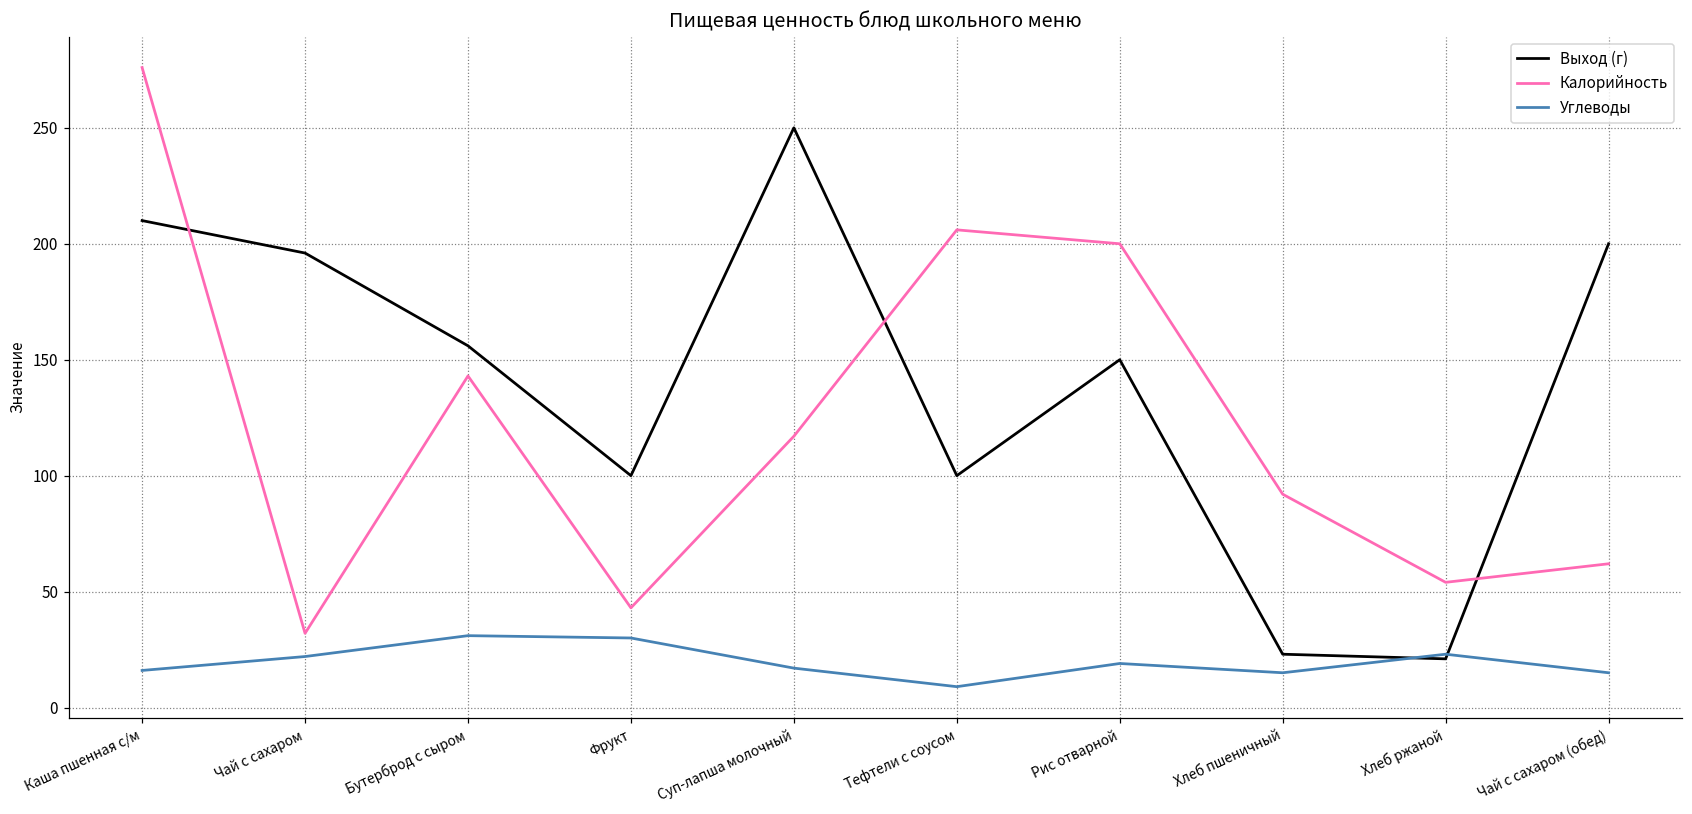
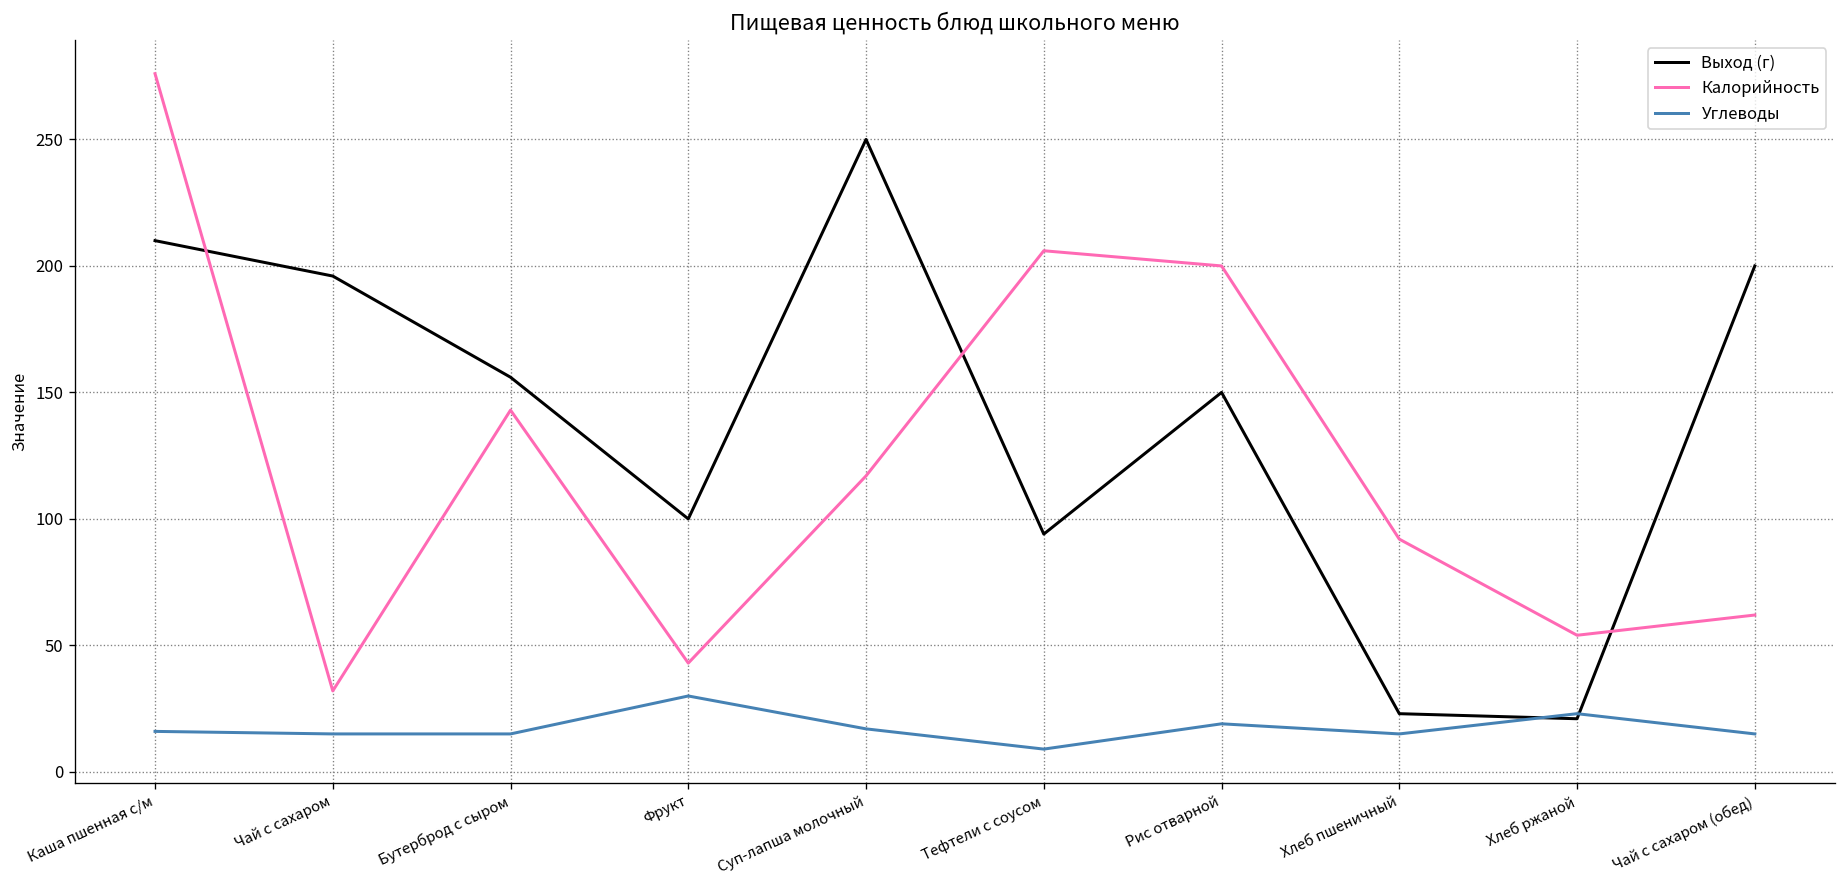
Углеводы, Чай с сахаром: 22 -> 15
Углеводы, Бутерброд с сыром: 31 -> 15
Выход (г), Тефтели с соусом: 100 -> 94
